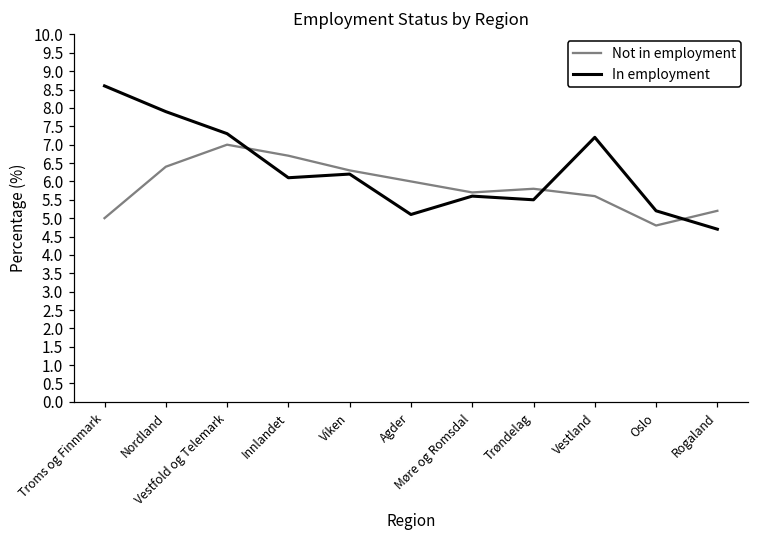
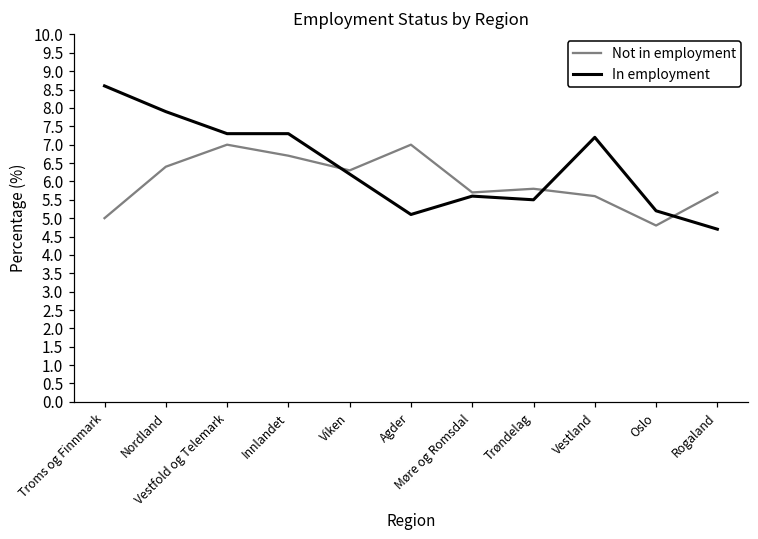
In employment, Innlandet: 6.1 -> 7.3
Not in employment, Agder: 6 -> 7
Not in employment, Rogaland: 5.2 -> 5.7
